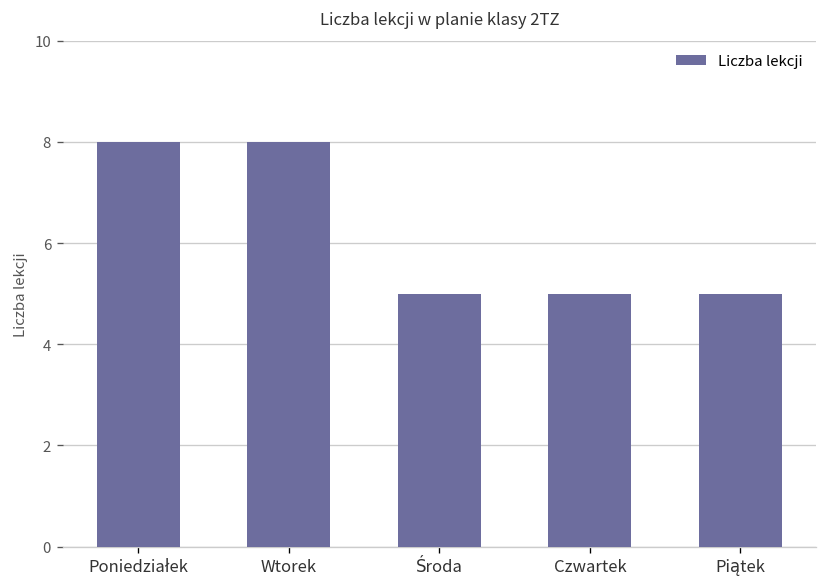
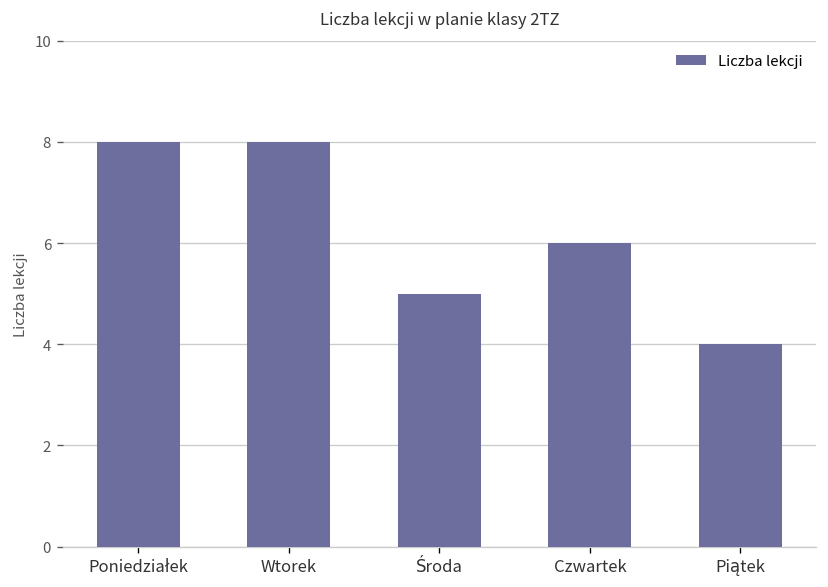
Czwartek: 5 -> 6
Piątek: 5 -> 4
